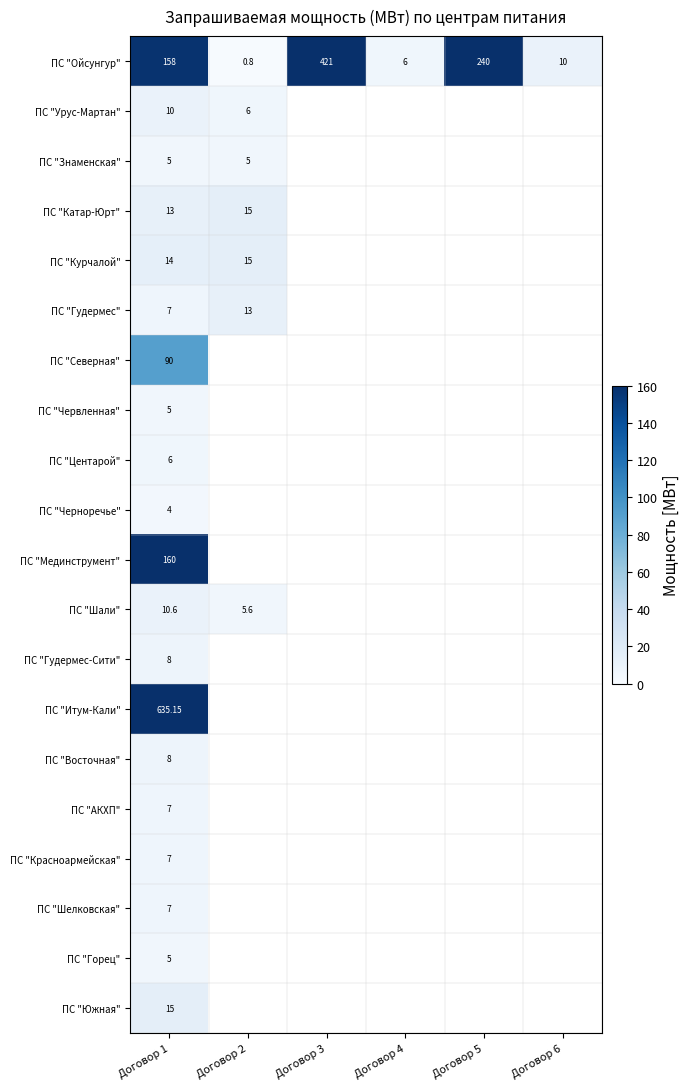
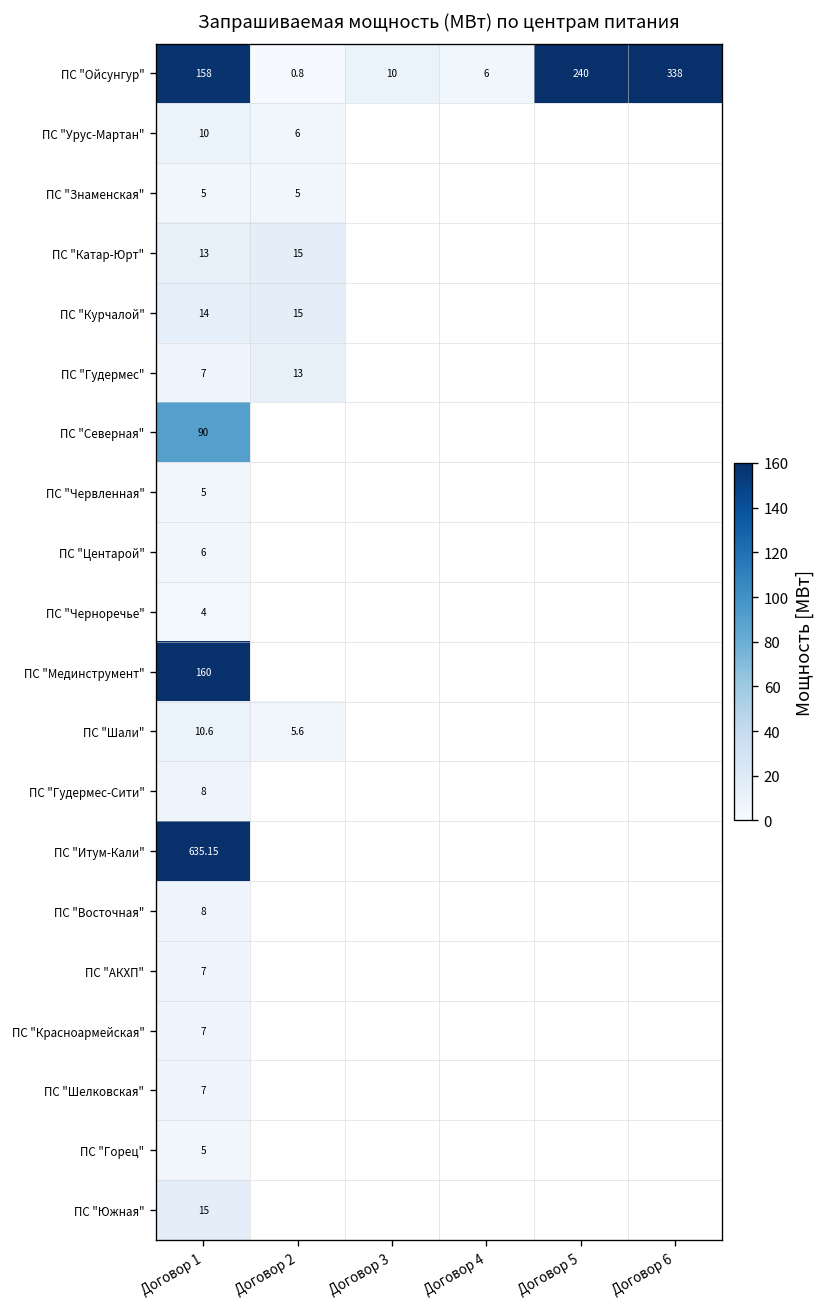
ПС "Ойсунгур", Договор 3: 421 -> 10
ПС "Ойсунгур", Договор 6: 10 -> 338
